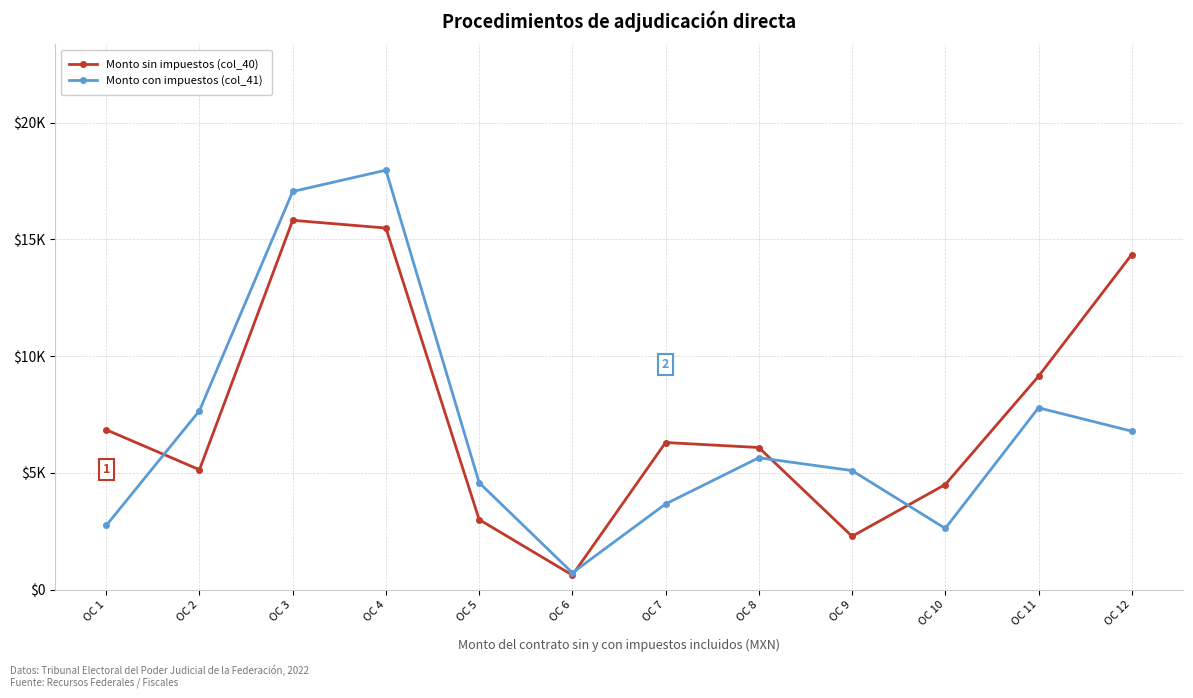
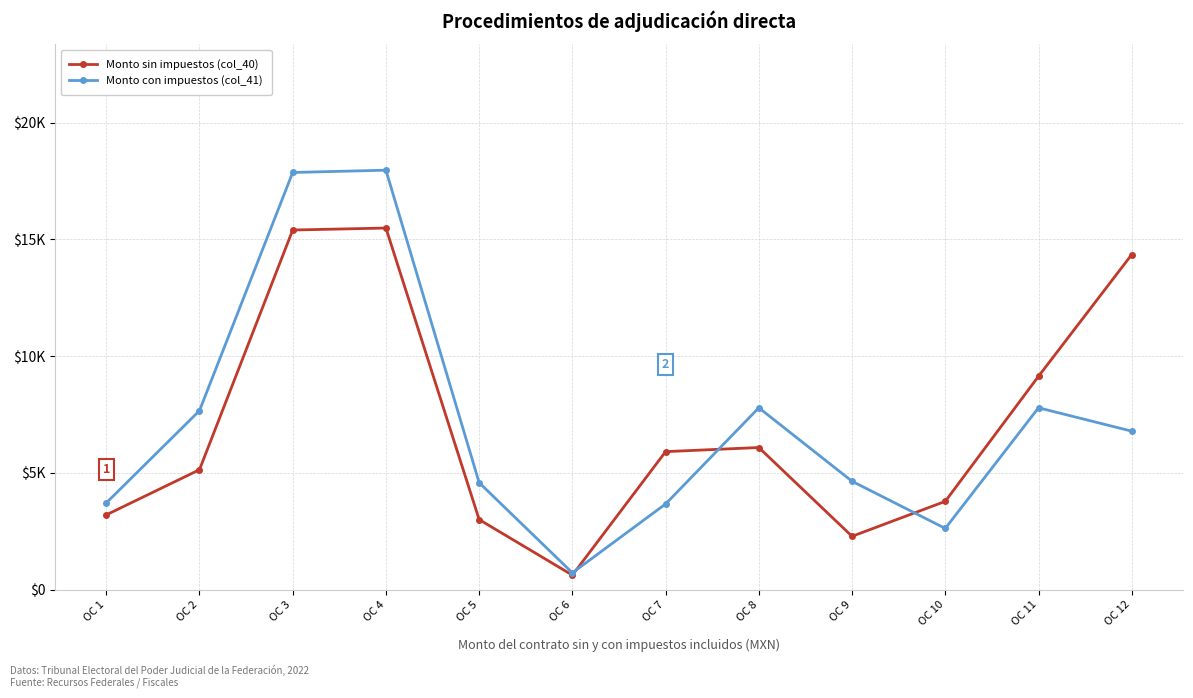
Monto sin impuestos (col_40), OC 1: $6800 -> $3200
Monto con impuestos (col_41), OC 1: $2700 -> $3700
Monto sin impuestos (col_40), OC 3: $15800 -> $15400
Monto con impuestos (col_41), OC 3: $17100 -> $17900
Monto sin impuestos (col_40), OC 7: $6300 -> $5900
Monto con impuestos (col_41), OC 8: $5600 -> $7800
Monto con impuestos (col_41), OC 9: $5100 -> $4600
Monto sin impuestos (col_40), OC 10: $4500 -> $3800
